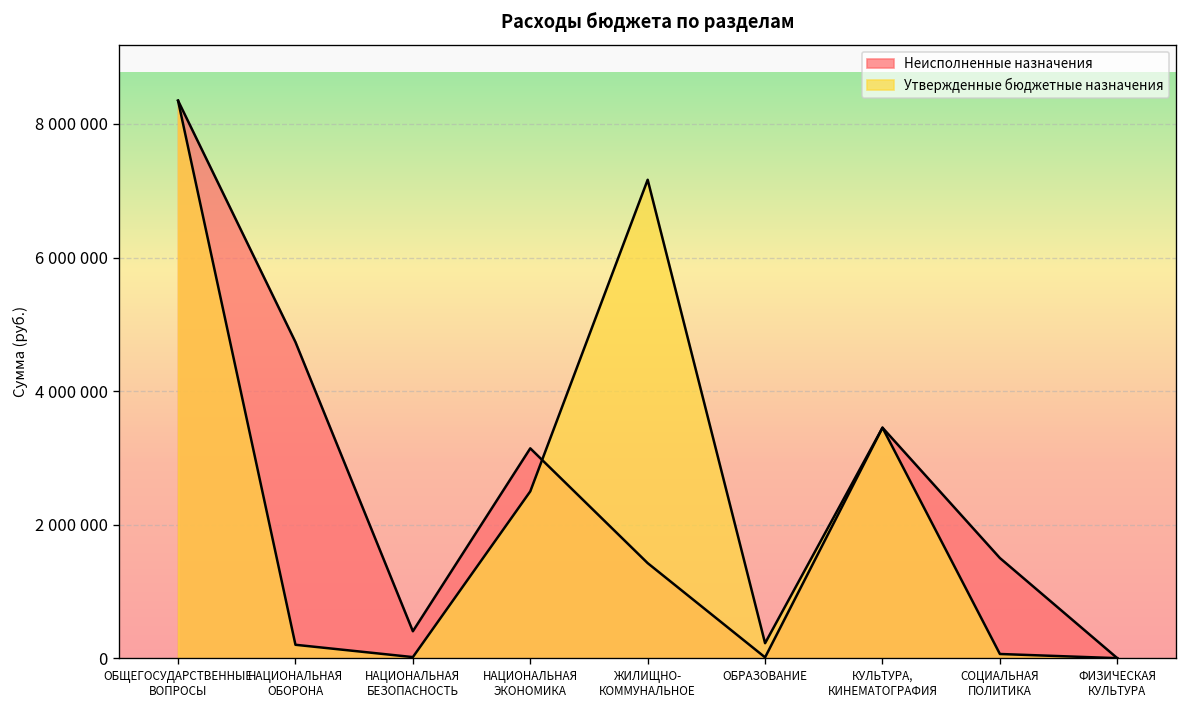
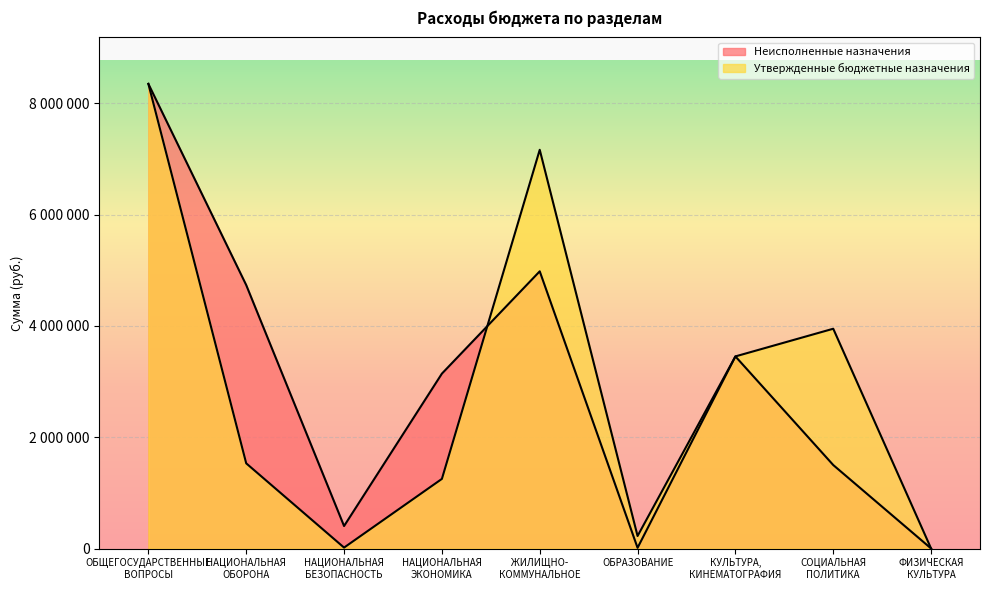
Утвержденные бюджетные назначения, НАЦИОНАЛЬНАЯ ОБОРОНА: 200000 -> 1500000
Утвержденные бюджетные назначения, НАЦИОНАЛЬНАЯ ЭКОНОМИКА: 2500000 -> 1300000
Неисполненные назначения, ЖИЛИЩНО- КОММУНАЛЬНОЕ: 1400000 -> 5000000
Утвержденные бюджетные назначения, СОЦИАЛЬНАЯ ПОЛИТИКА: 100000 -> 4000000
